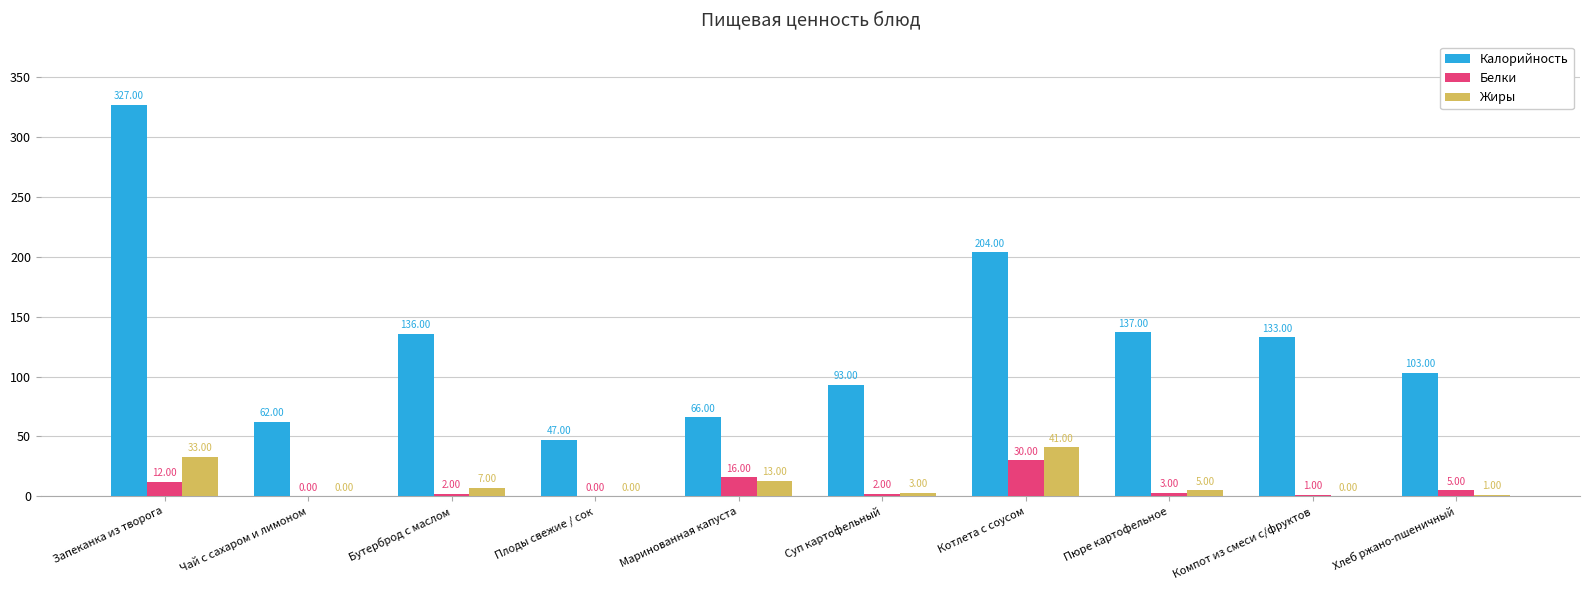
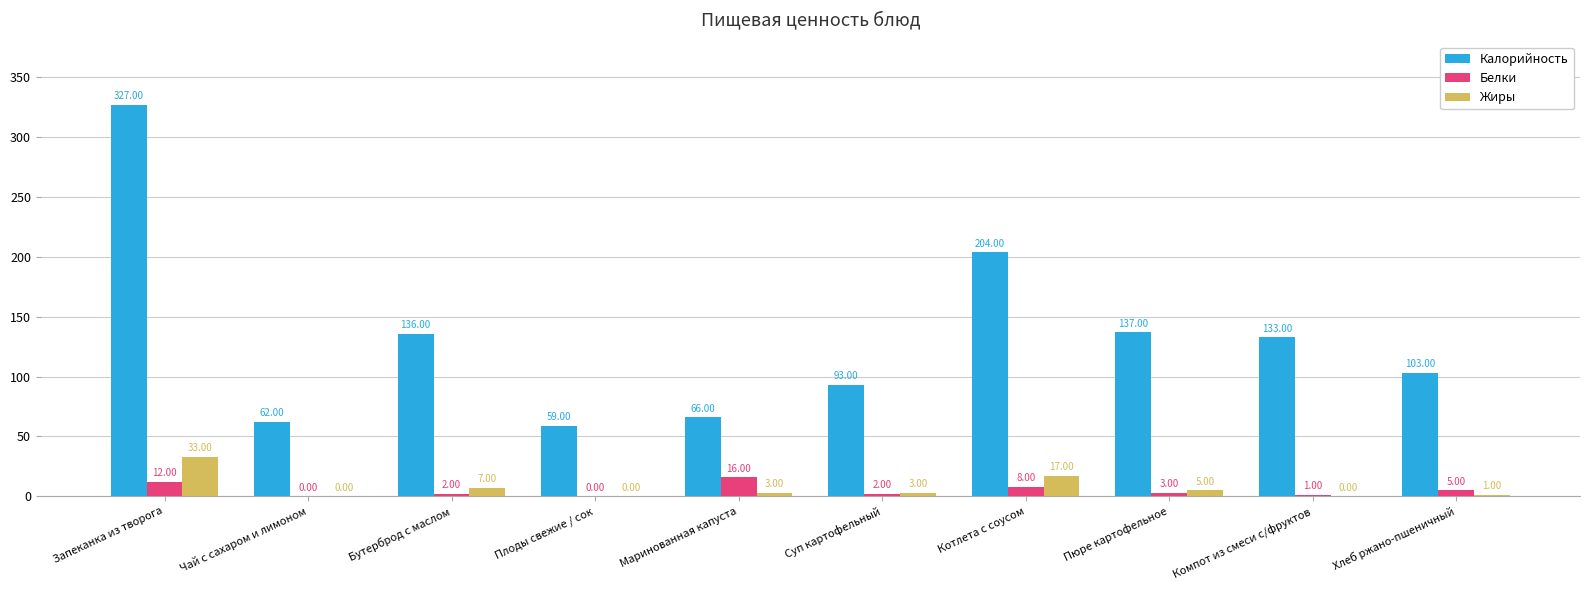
Калорийность, Плоды свежие / сок: 47.00 -> 59.00
Жиры, Маринованная капуста: 13.00 -> 3.00
Белки, Котлета с соусом: 30.00 -> 8.00
Жиры, Котлета с соусом: 41.00 -> 17.00
